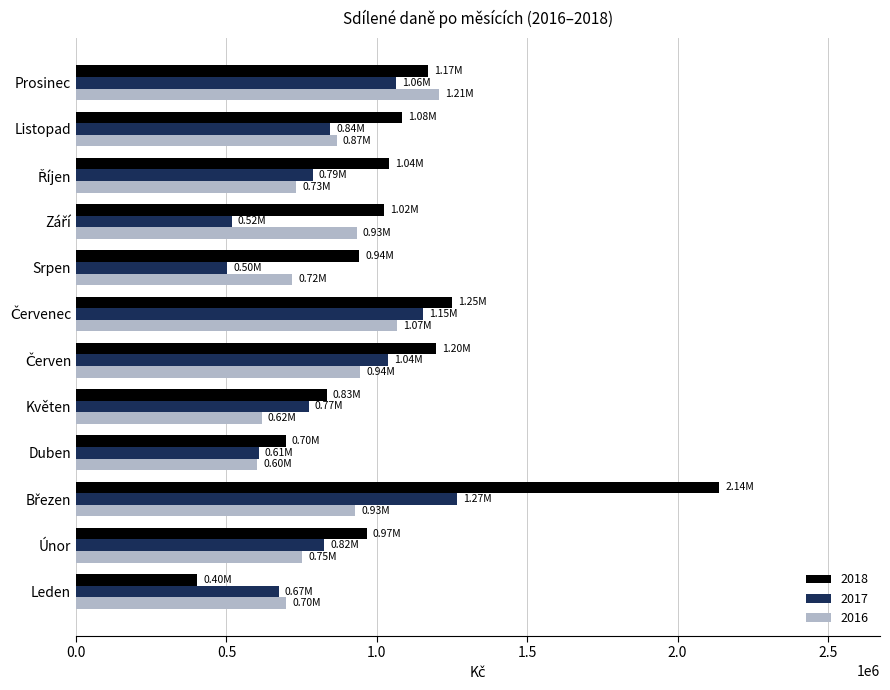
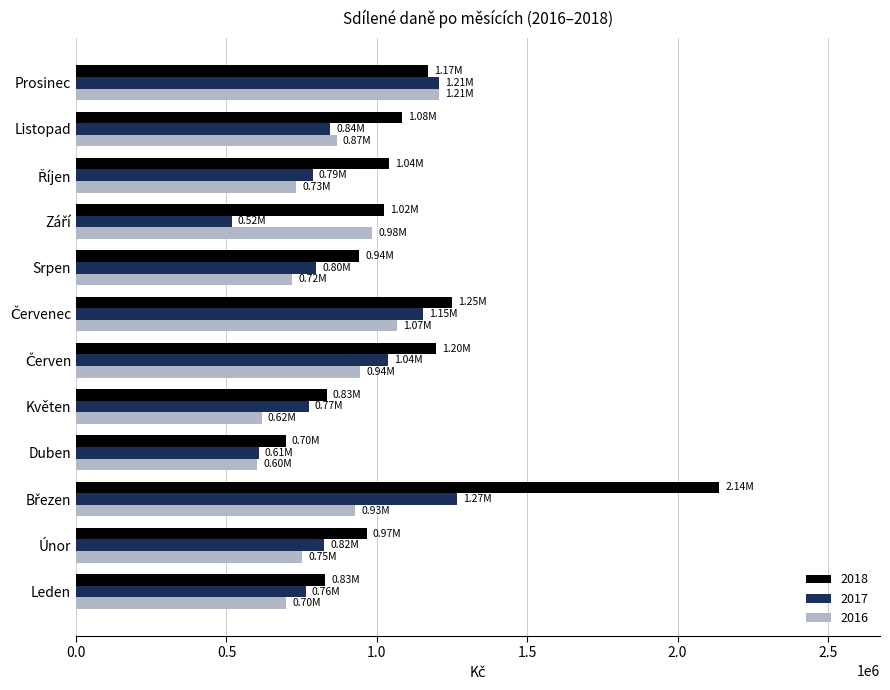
2017, Prosinec: 1.06M -> 1.21M
2016, Září: 0.93M -> 0.98M
2017, Srpen: 0.50M -> 0.80M
2018, Leden: 0.40M -> 0.83M
2017, Leden: 0.67M -> 0.76M
